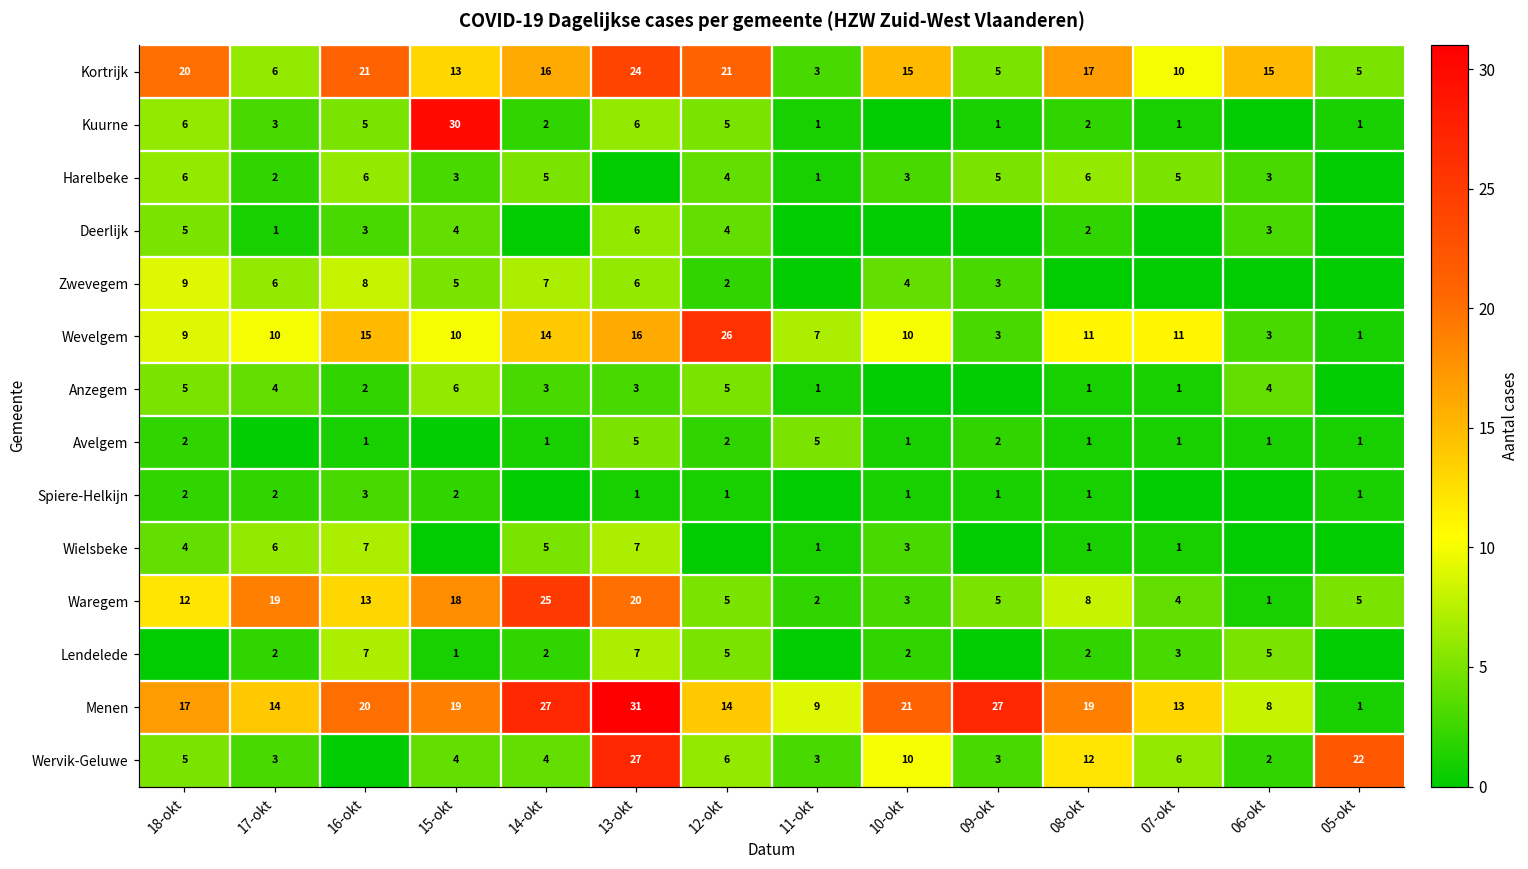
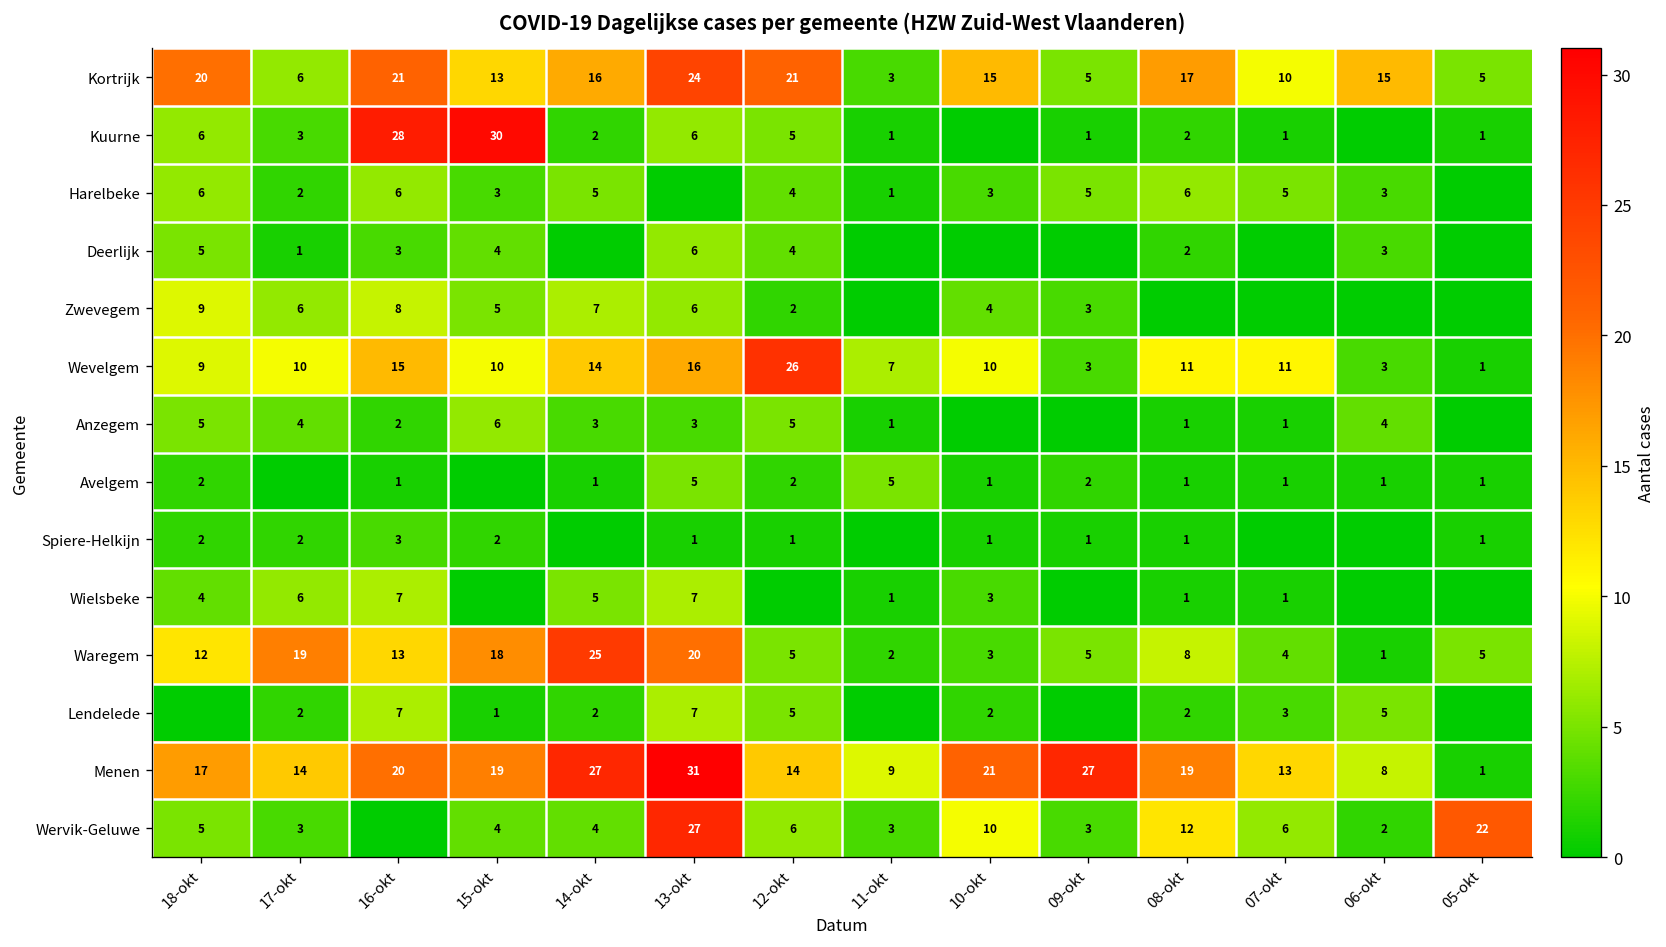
Kuurne, 16-okt: 5 -> 28
